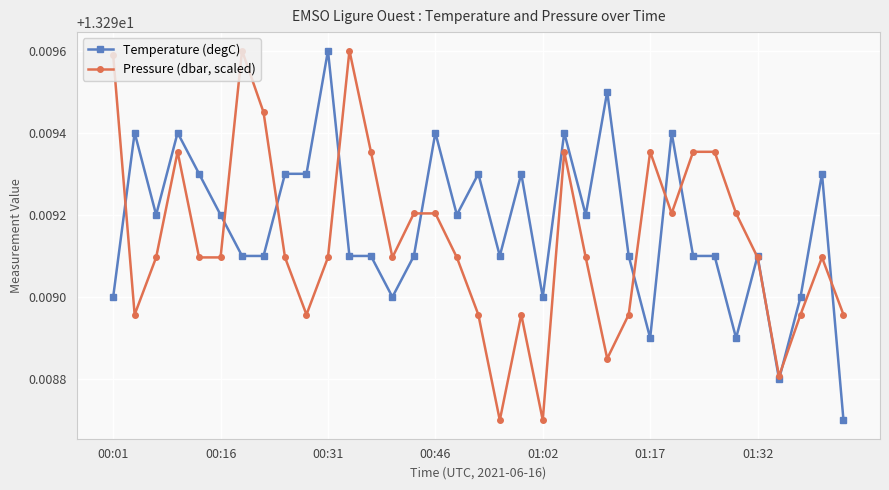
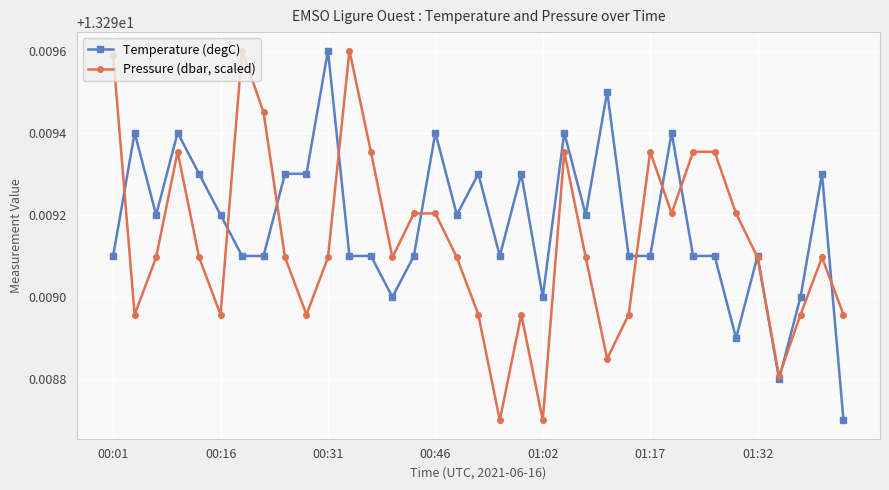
Temperature (degC), 00:01: 13.2990 -> 13.2991
Pressure (dbar, scaled), 00:16: 13.29910 -> 13.29896
Temperature (degC), 01:17: 13.2989 -> 13.2991
